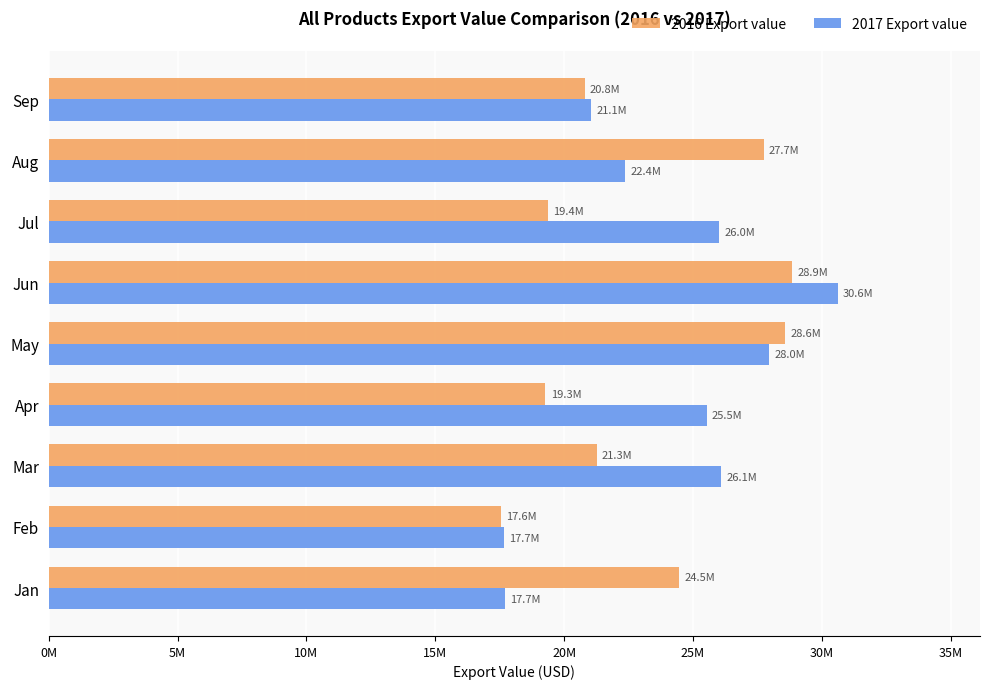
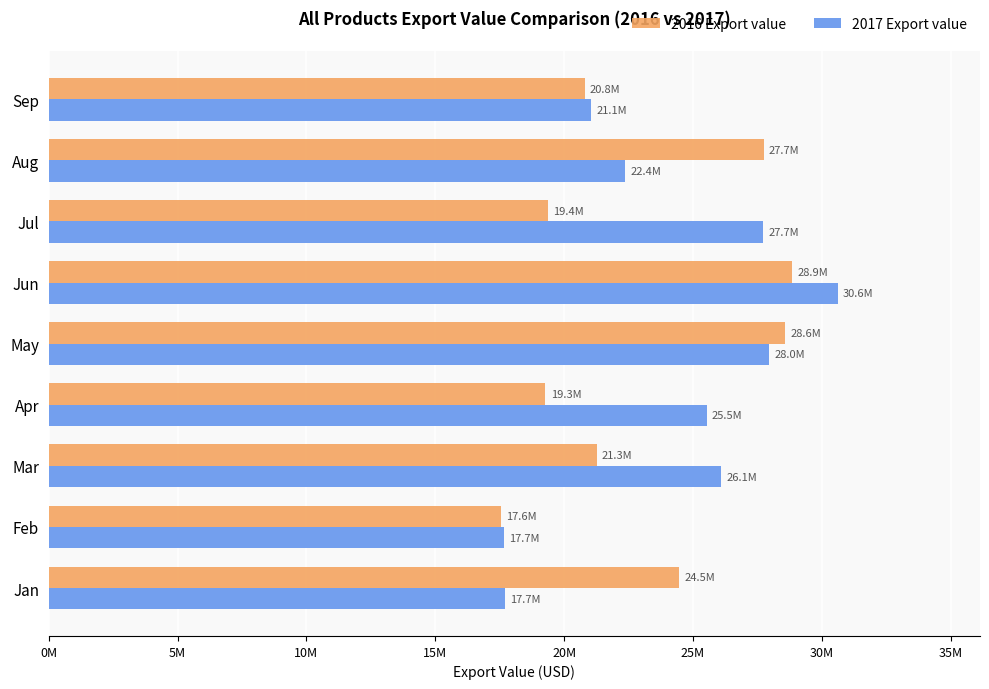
2017 Export value, Jul: 26.0M -> 27.7M
